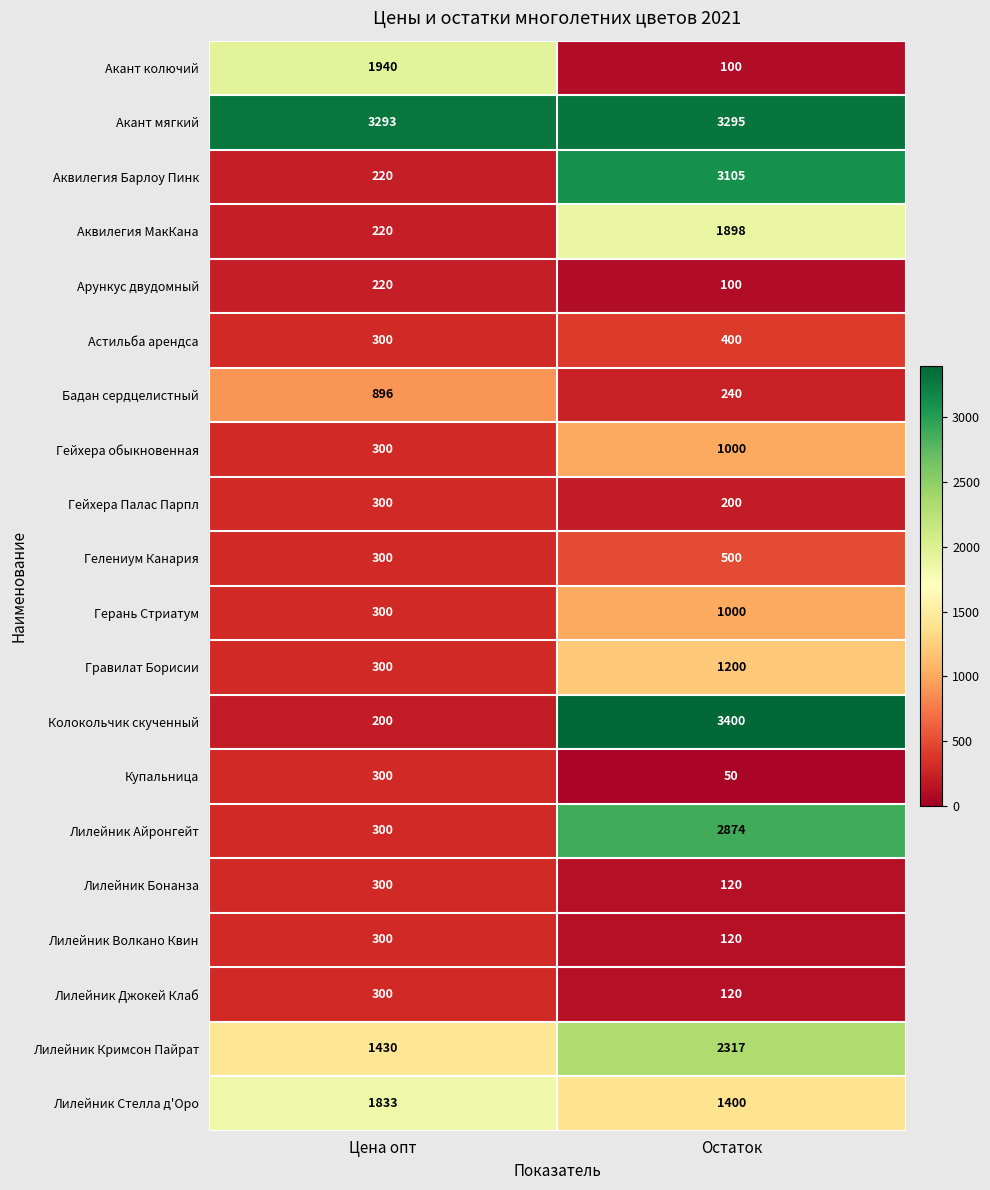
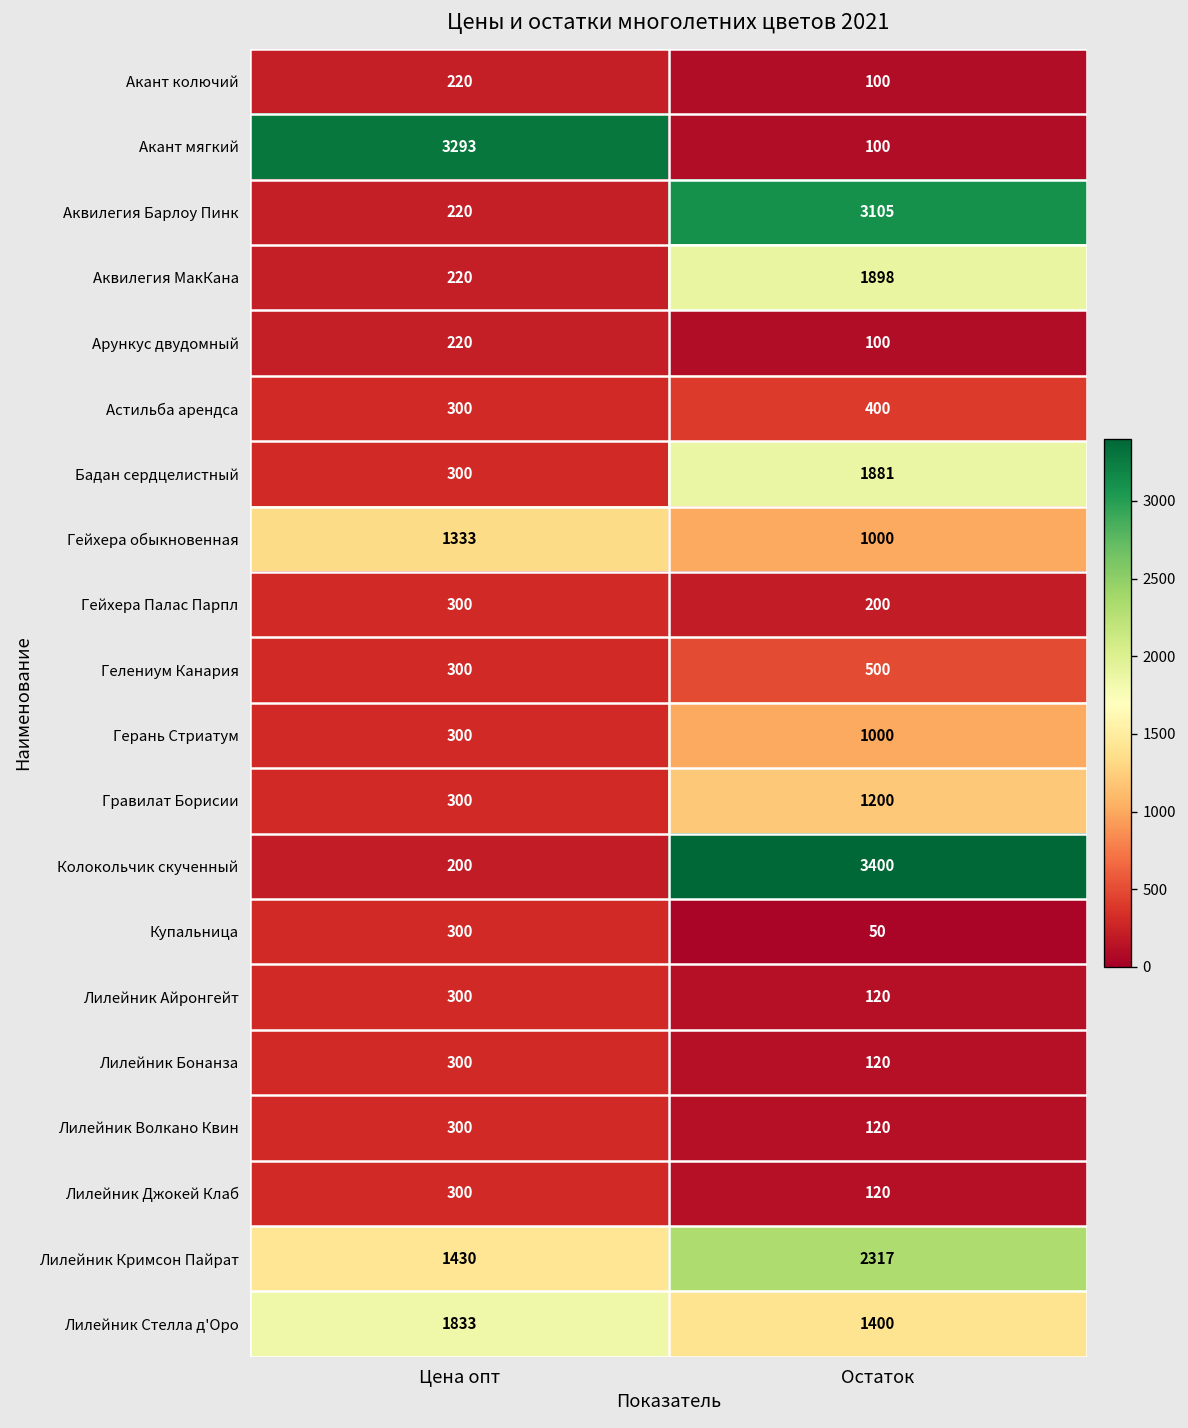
Акант колючий, Цена опт: 1940 -> 220
Акант мягкий, Остаток: 3295 -> 100
Бадан сердцелистный, Цена опт: 896 -> 300
Бадан сердцелистный, Остаток: 240 -> 1881
Гейхера обыкновенная, Цена опт: 300 -> 1333
Лилейник Айронгейт, Остаток: 2874 -> 120
